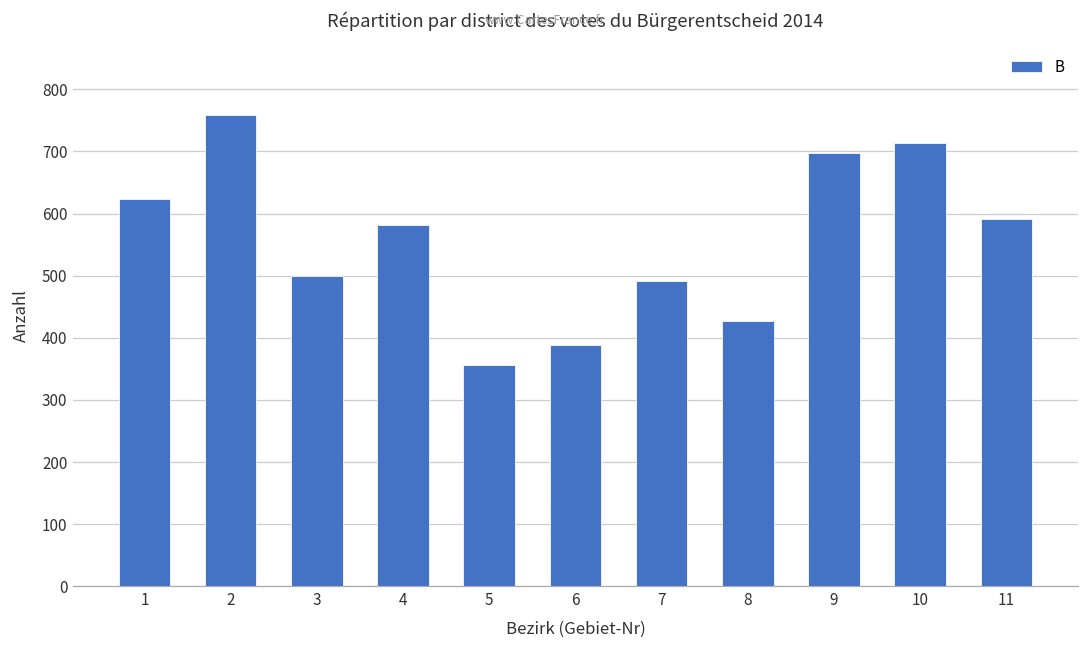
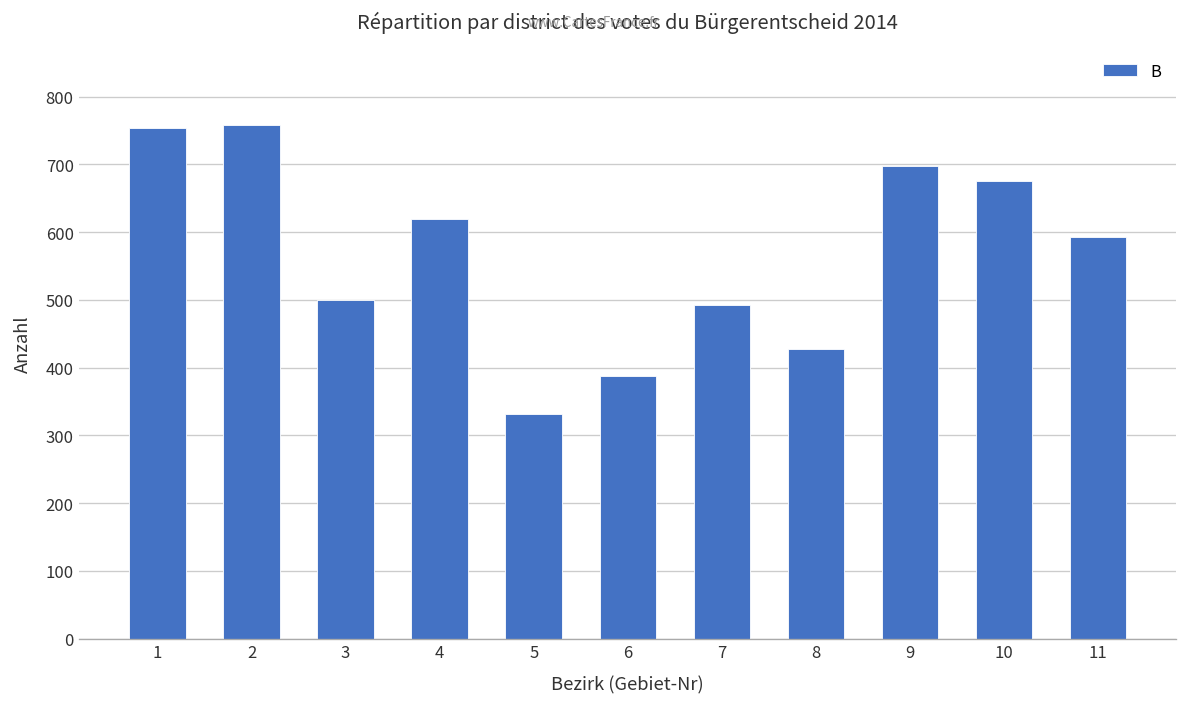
1: 620 -> 750
4: 580 -> 620
5: 360 -> 330
10: 710 -> 680
